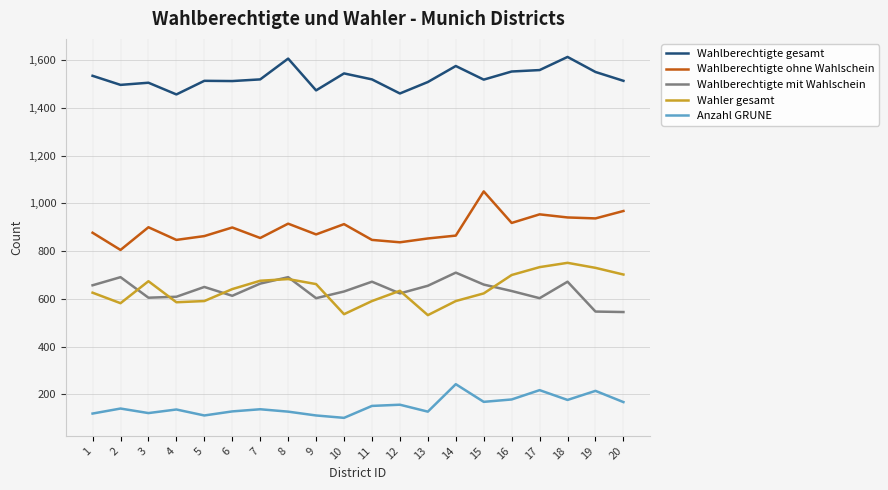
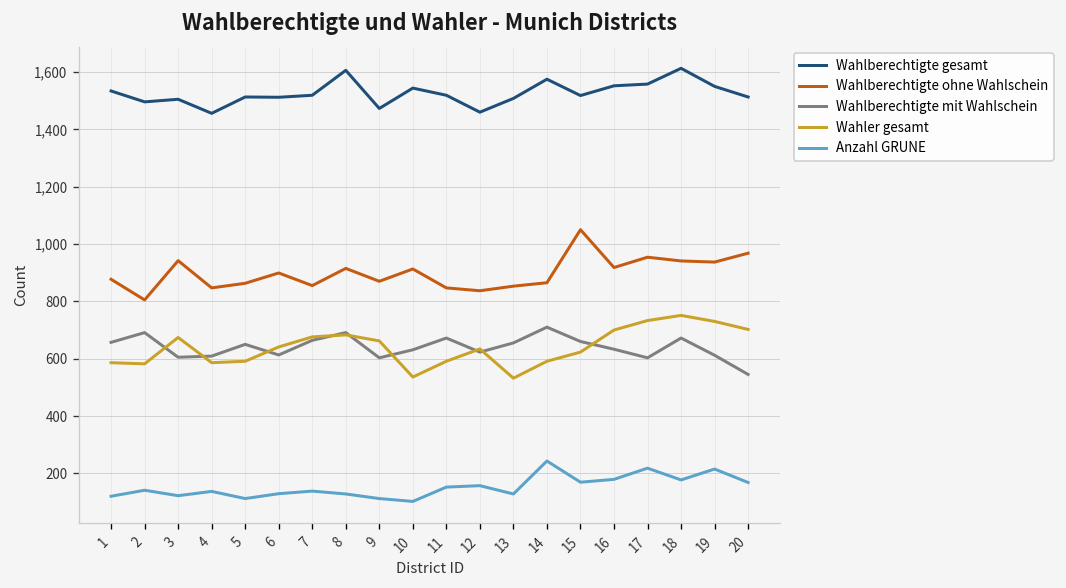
Wahler gesamt, 1: 630 -> 590
Wahlberechtigte ohne Wahlschein, 3: 900 -> 940
Wahlberechtigte mit Wahlschein, 19: 550 -> 610
